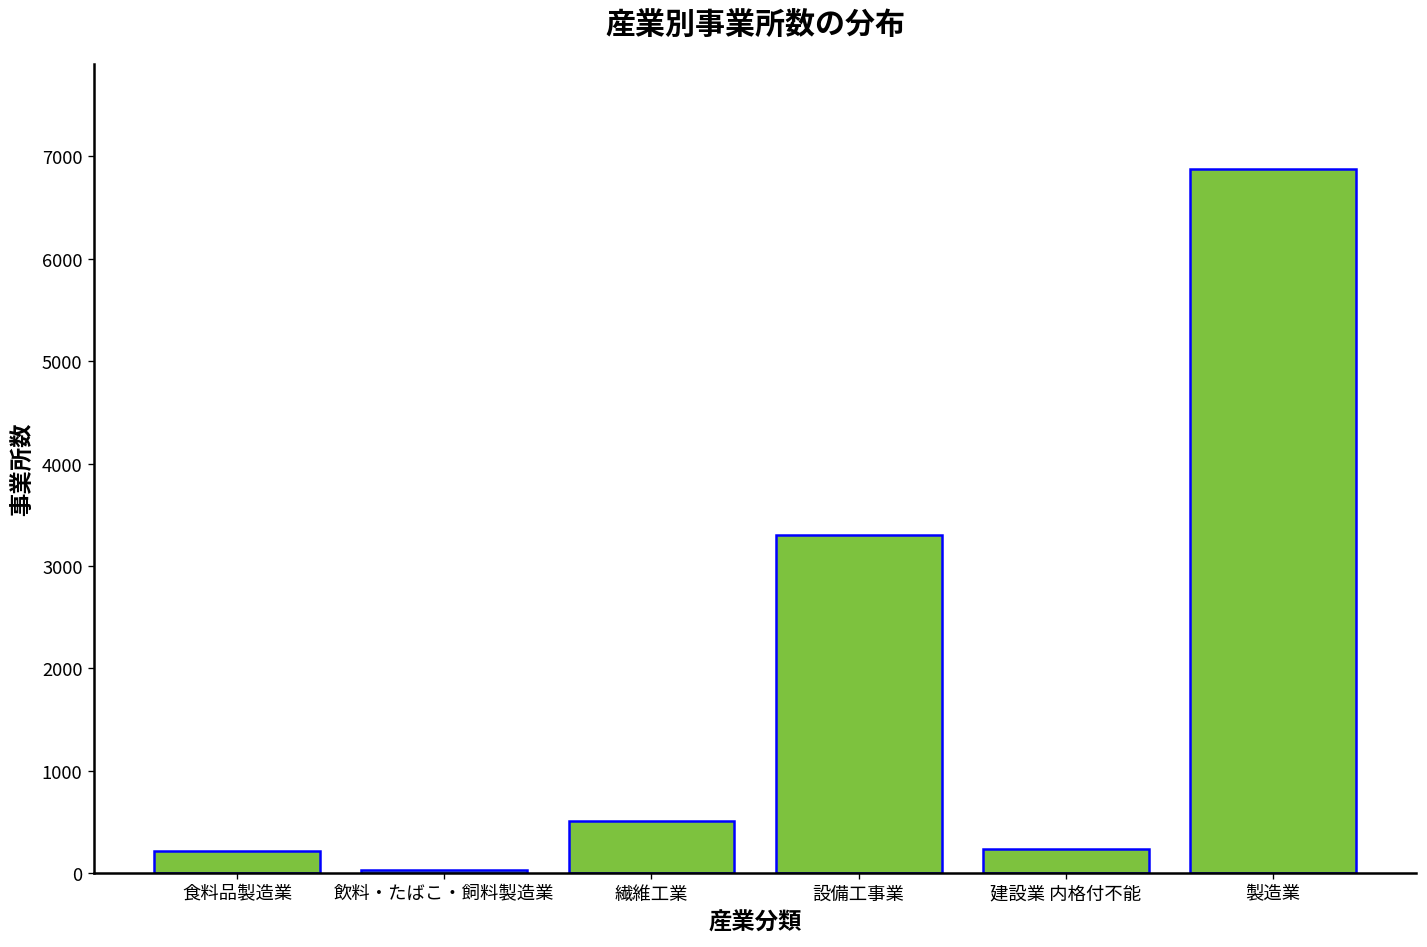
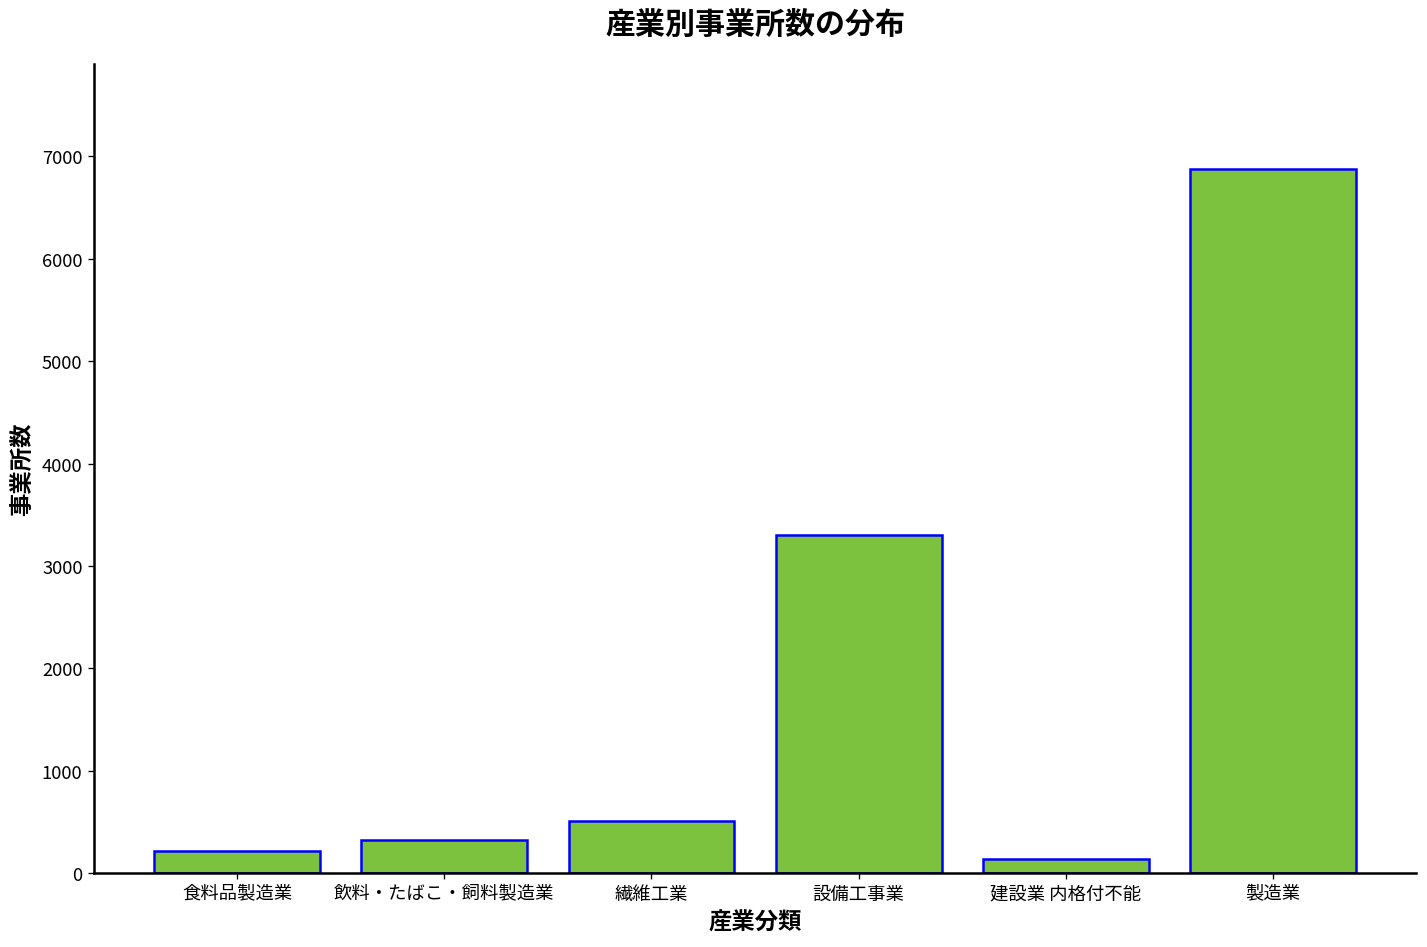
飲料・たばこ・飼料製造業: 0 -> 300
建設業 内格付不能: 200 -> 100
